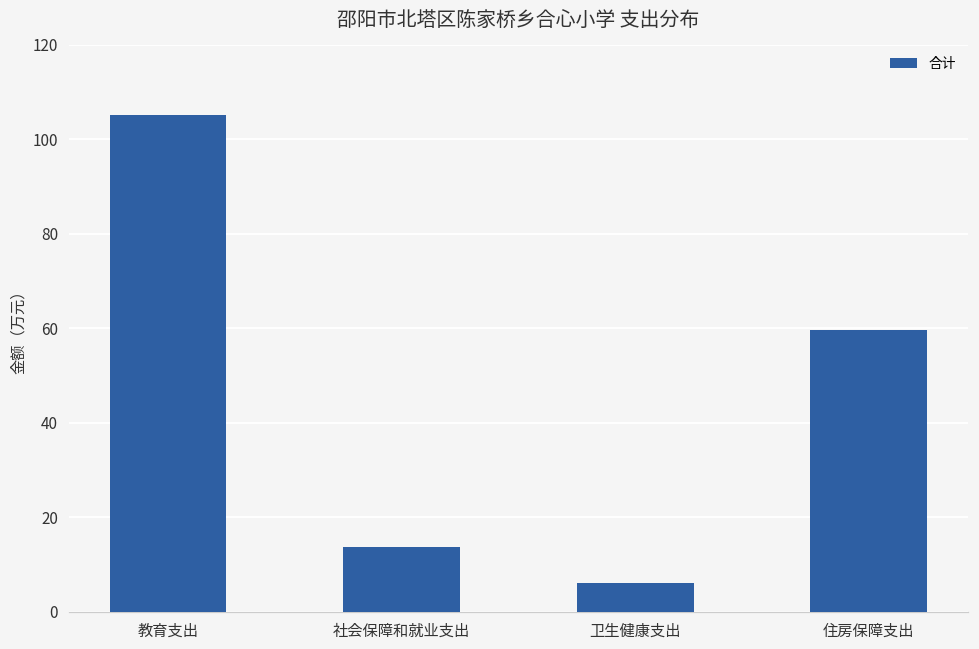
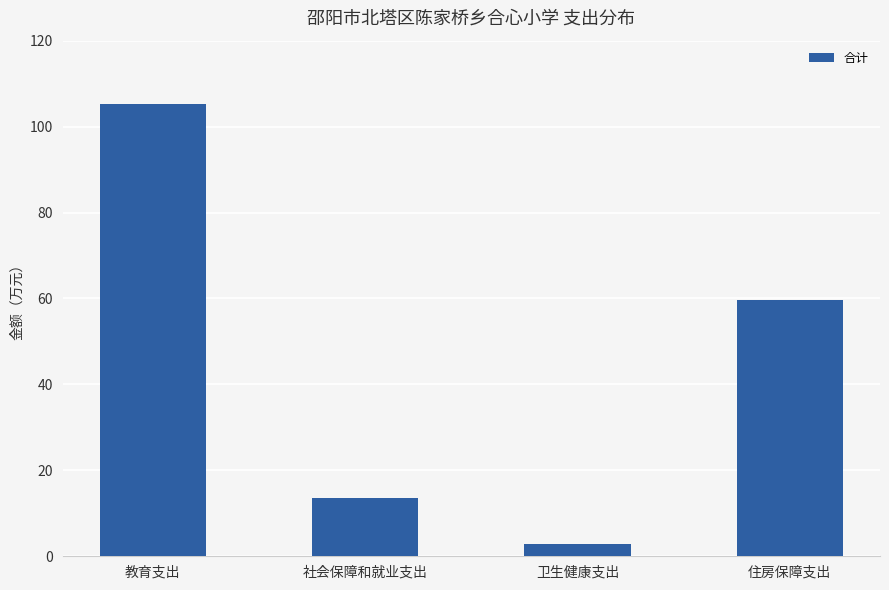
卫生健康支出: 6 -> 3
